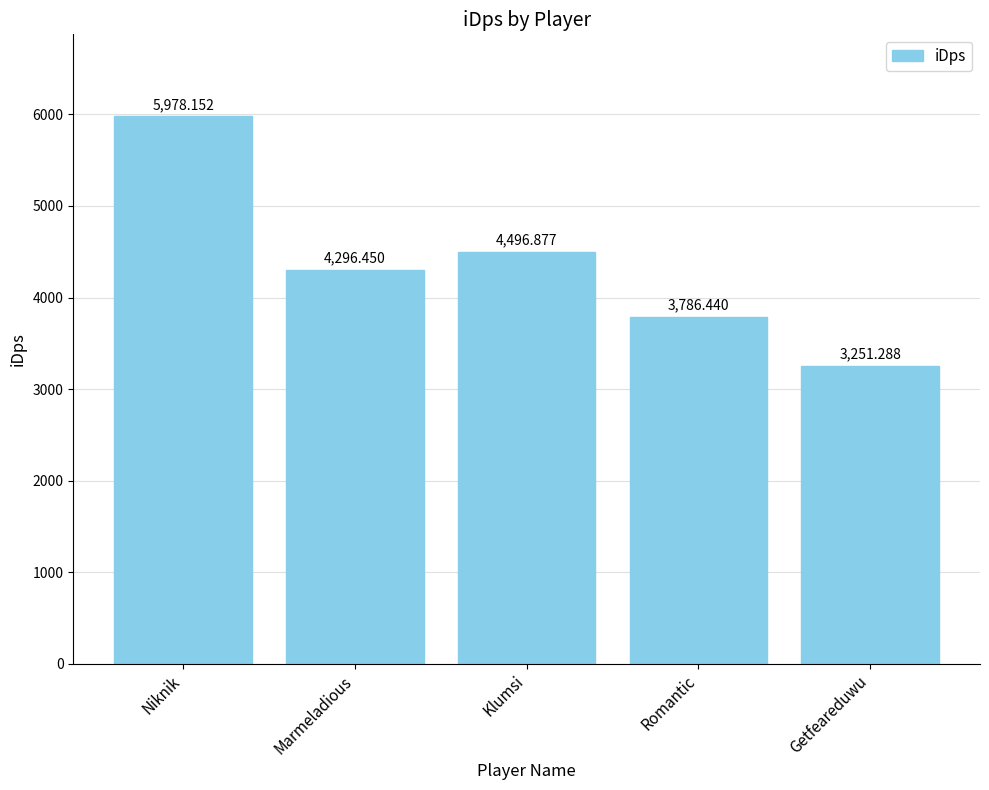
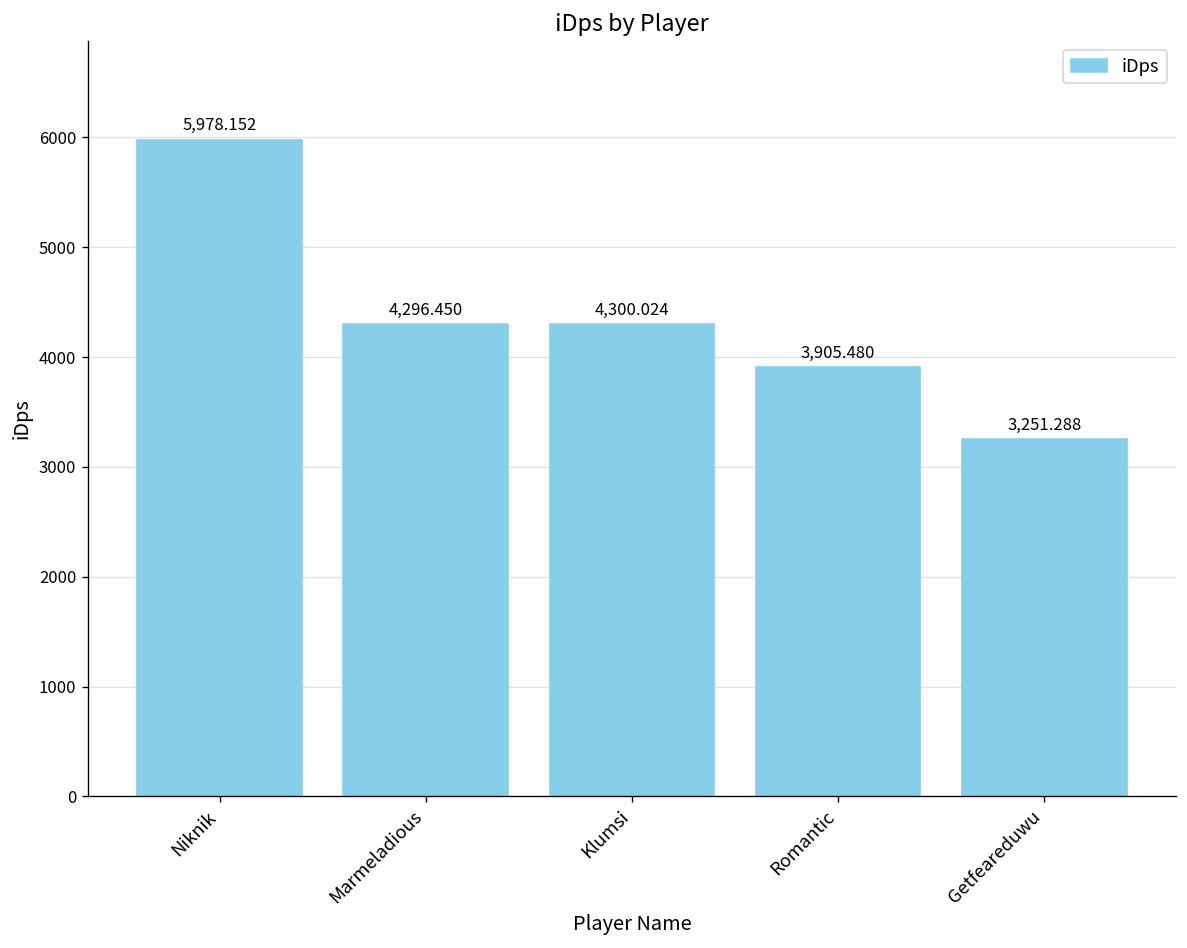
Klumsi: 4,496.877 -> 4,300.024
Romantic: 3,786.440 -> 3,905.480
